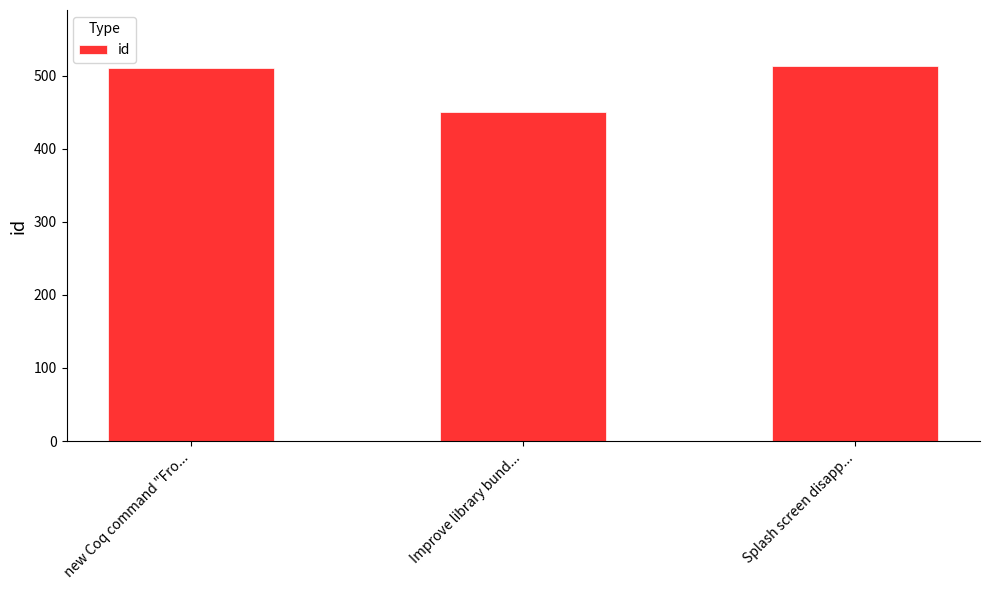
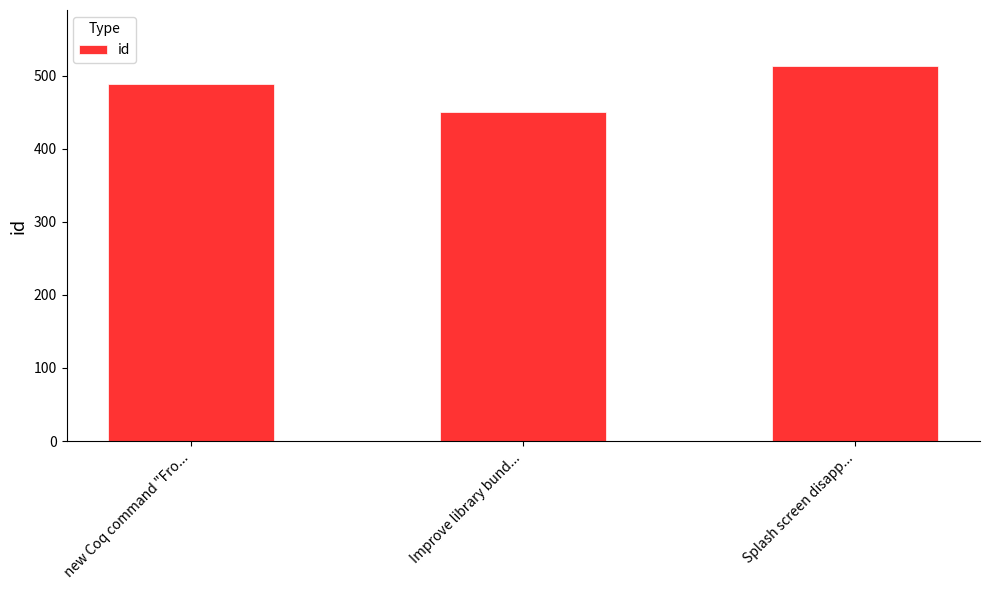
new Coq command "Fro...: 510 -> 490
